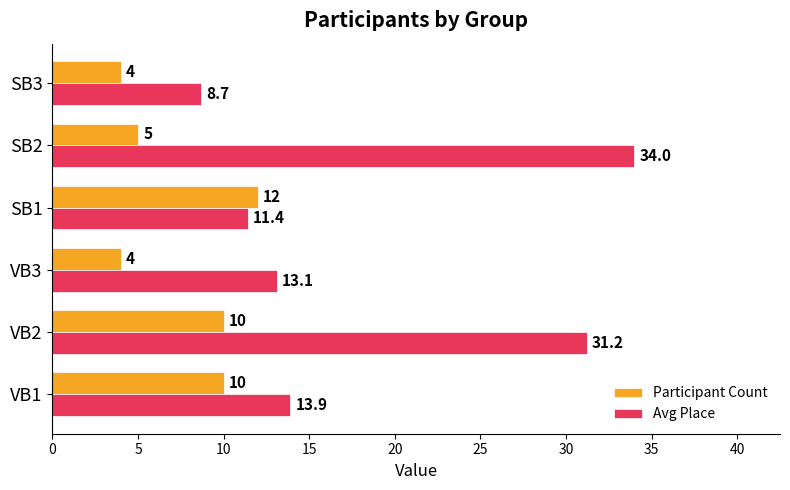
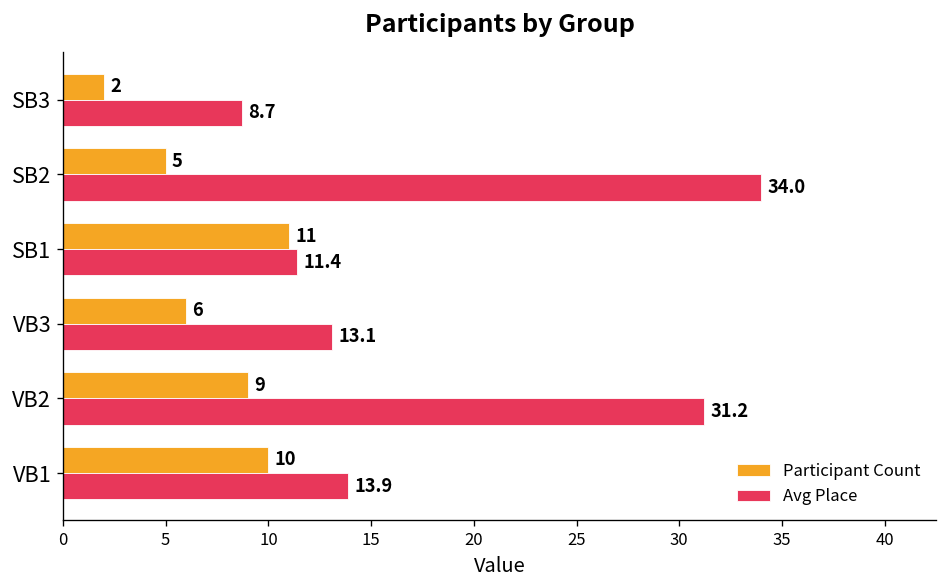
Participant Count, SB3: 4 -> 2
Participant Count, SB1: 12 -> 11
Participant Count, VB3: 4 -> 6
Participant Count, VB2: 10 -> 9
